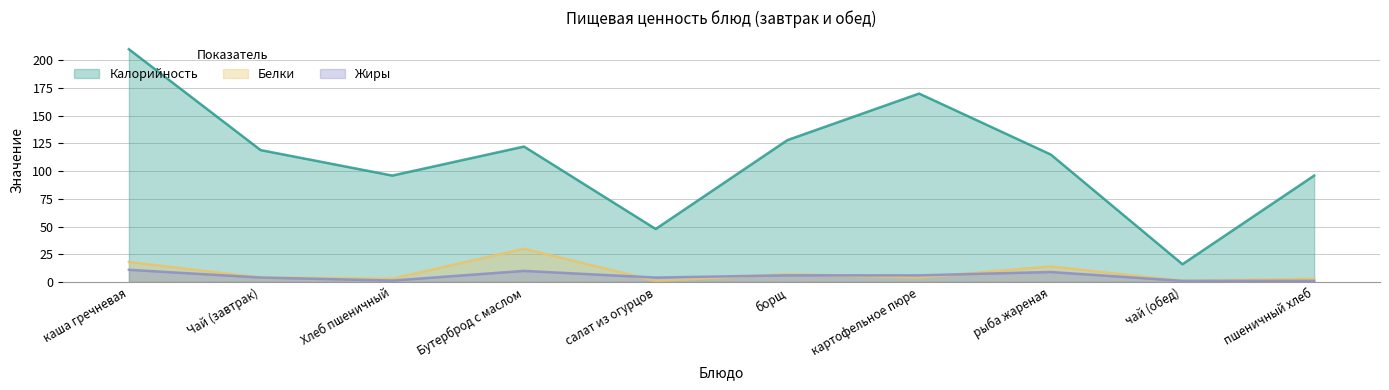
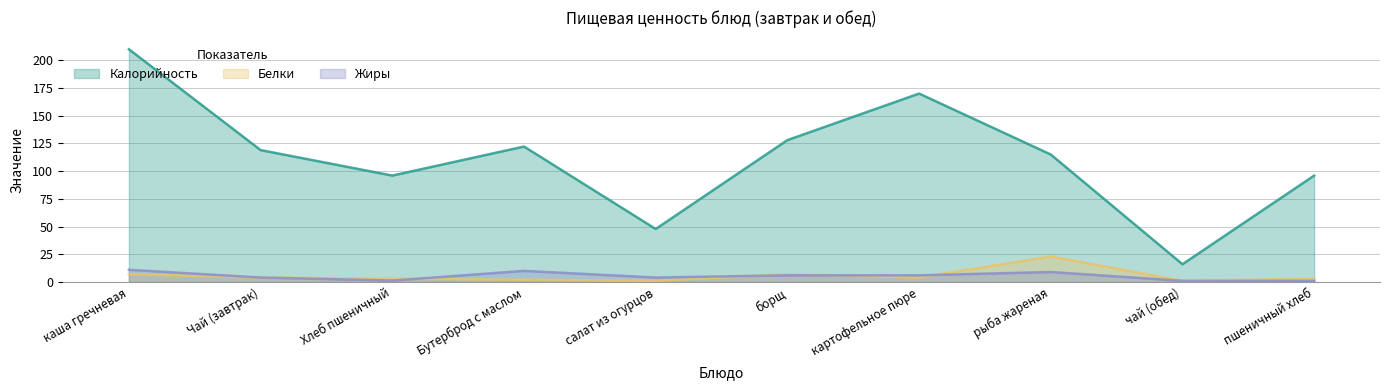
Белки, каша гречневая: 18 -> 7
Белки, Бутерброд с маслом: 30 -> 2
Белки, рыба жареная: 14 -> 23
